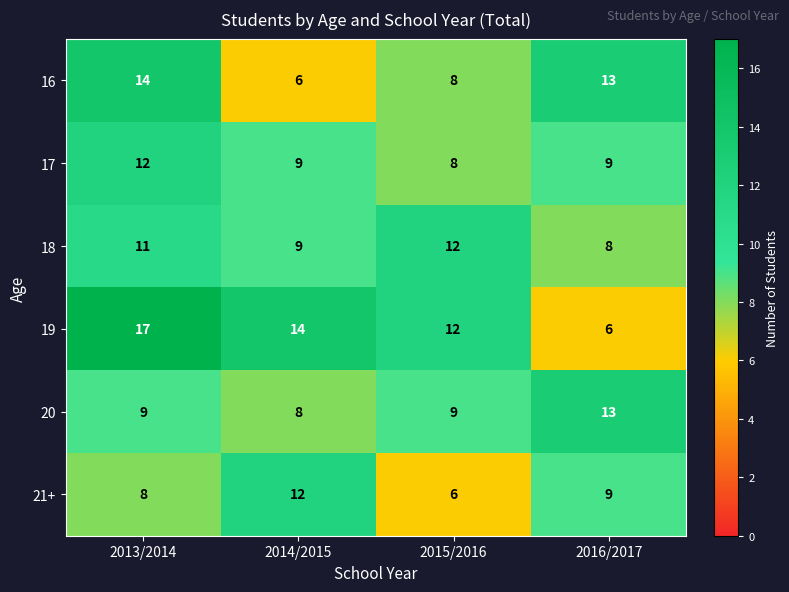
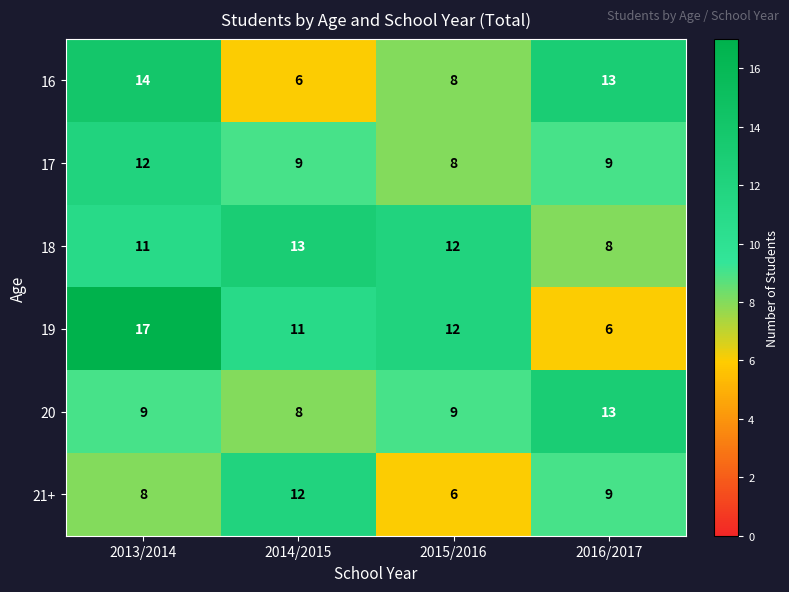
18, 2014/2015: 9 -> 13
19, 2014/2015: 14 -> 11
